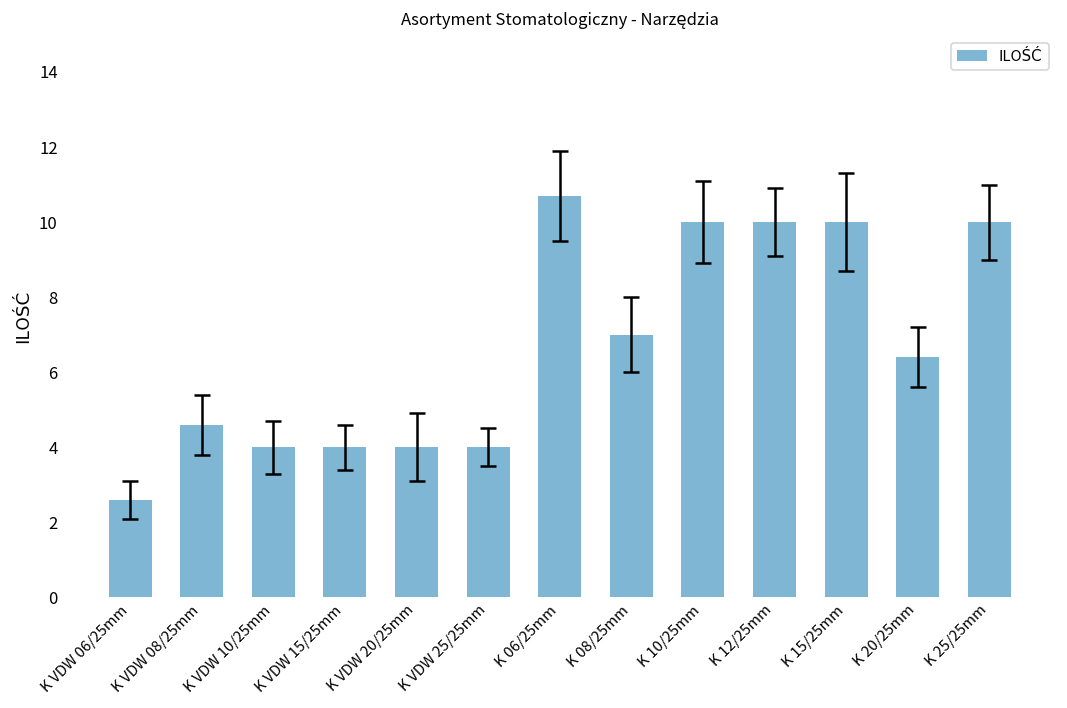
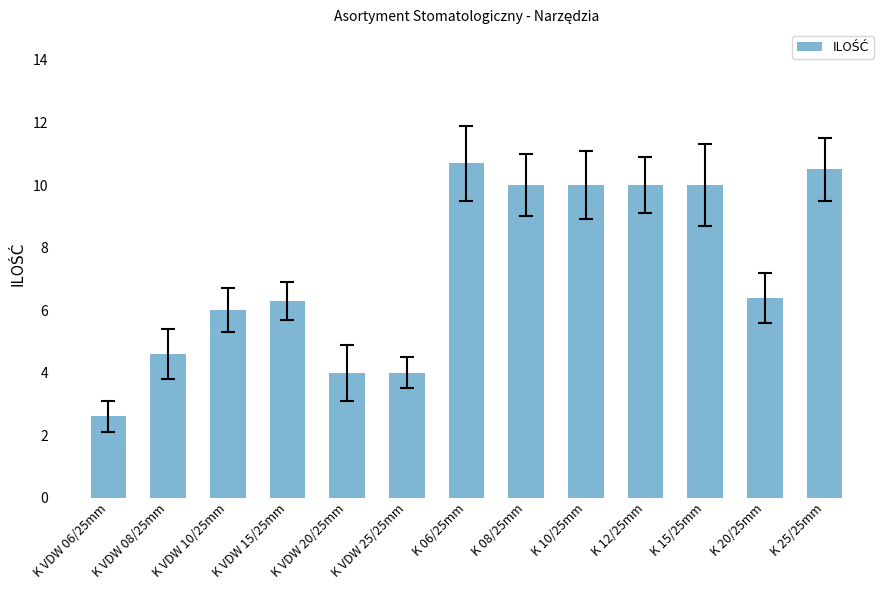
ILOŚĆ, K VDW 10/25mm: 4 -> 6
ILOŚĆ, K VDW 15/25mm: 4.0 -> 6.3
ILOŚĆ, K 08/25mm: 7 -> 10
ILOŚĆ, K 25/25mm: 10.0 -> 10.5
